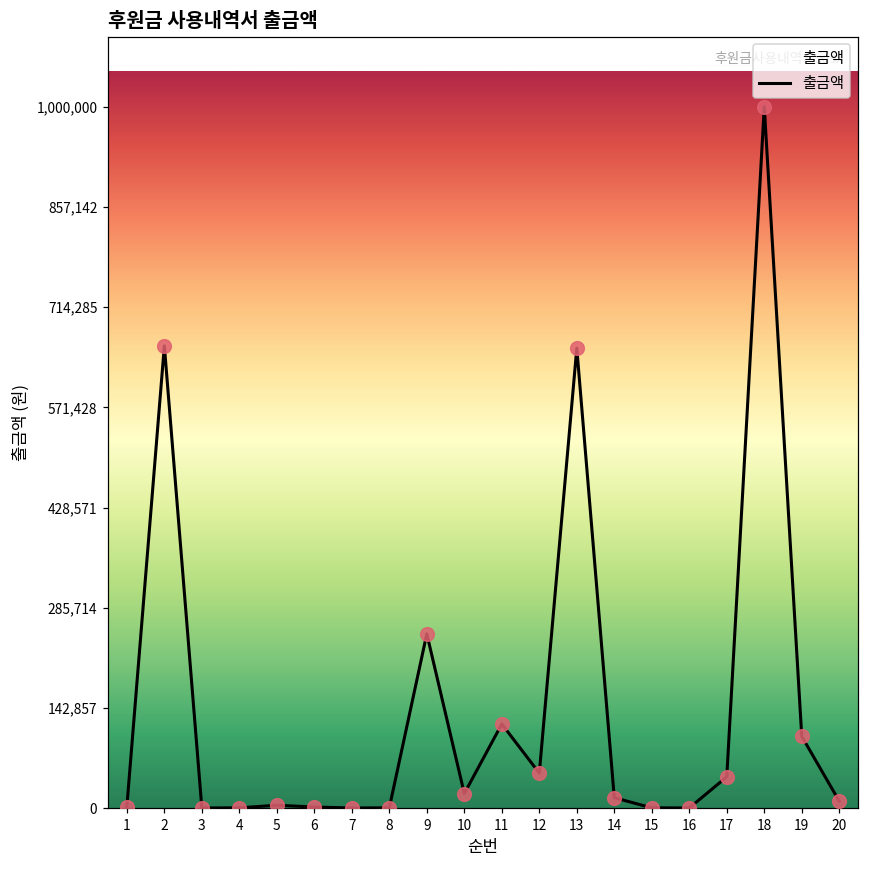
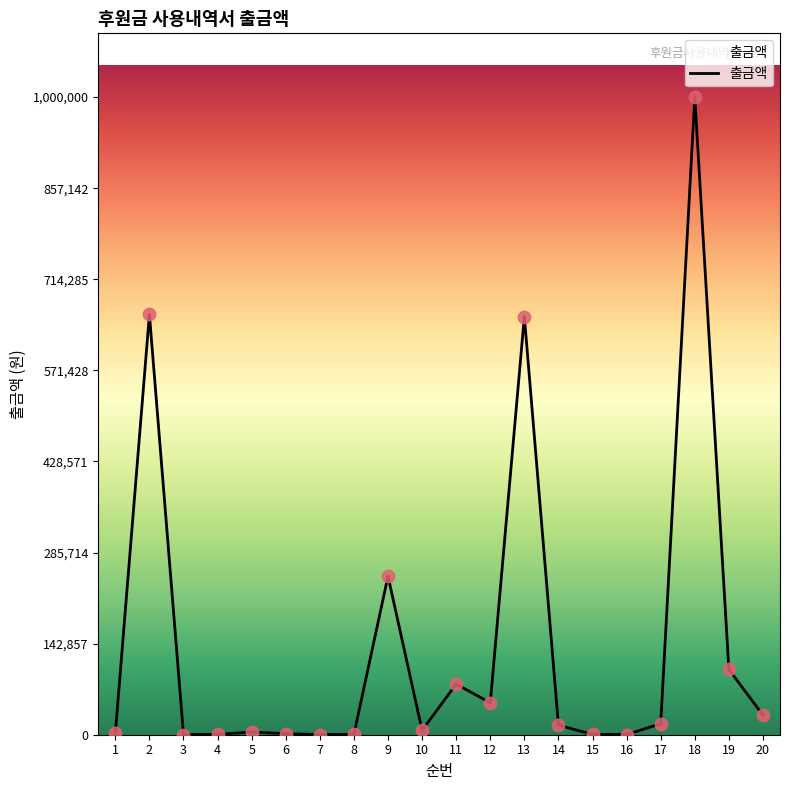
10: 20,000 -> 10,000
11: 120,000 -> 80,000
17: 40,000 -> 20,000
20: 10,000 -> 30,000
